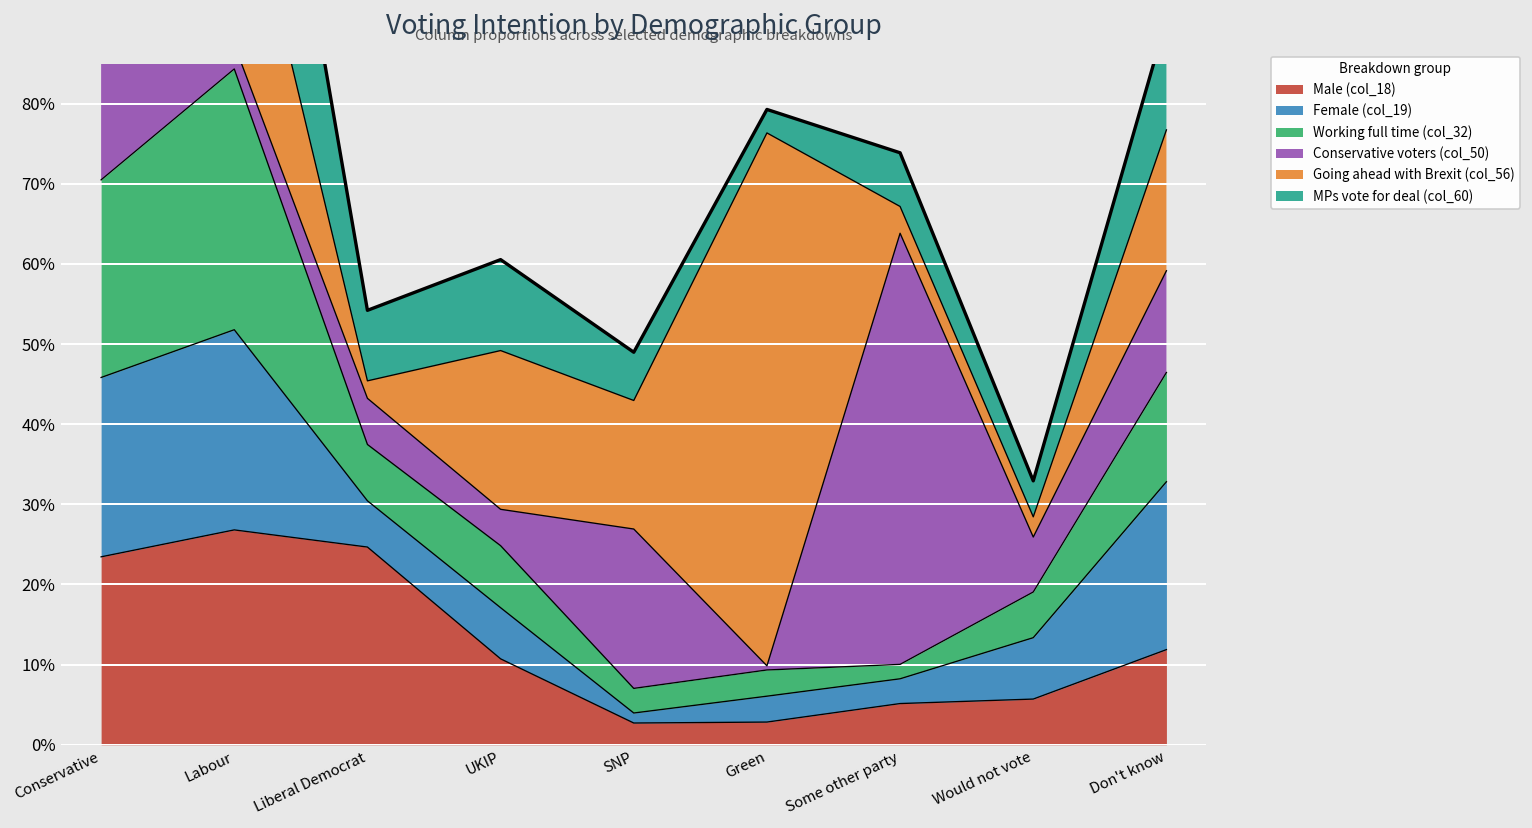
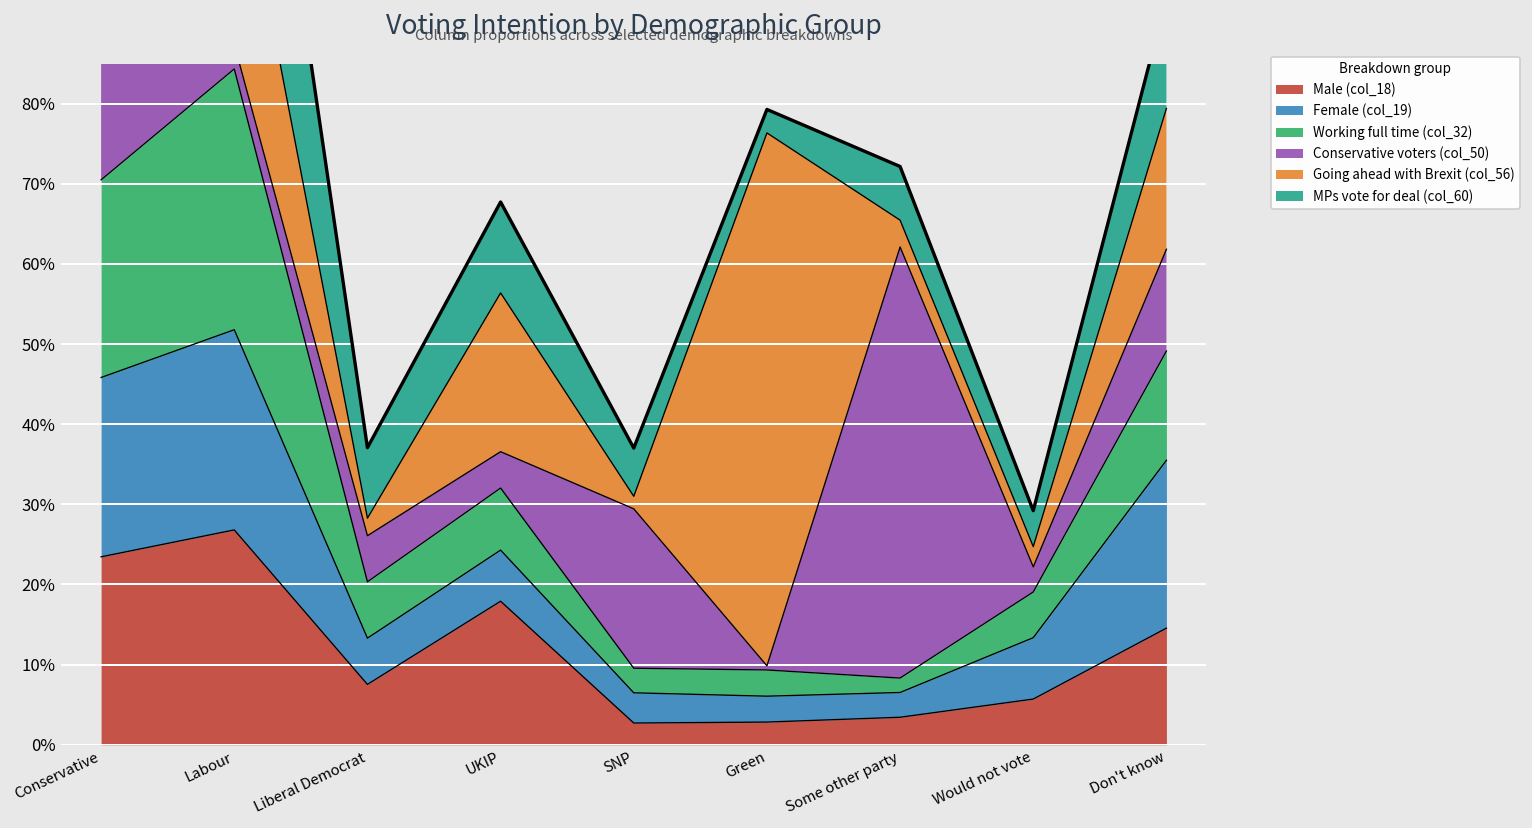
Male (col_18), Liberal Democrat: 25% -> 8%
Male (col_18), UKIP: 11% -> 18%
Female (col_19), SNP: 1% -> 4%
Going ahead with Brexit (col_56), SNP: 16% -> 2%
Male (col_18), Some other party: 5% -> 3%
Conservative voters (col_50), Would not vote: 7% -> 3%
Male (col_18), Don't know: 12% -> 15%
